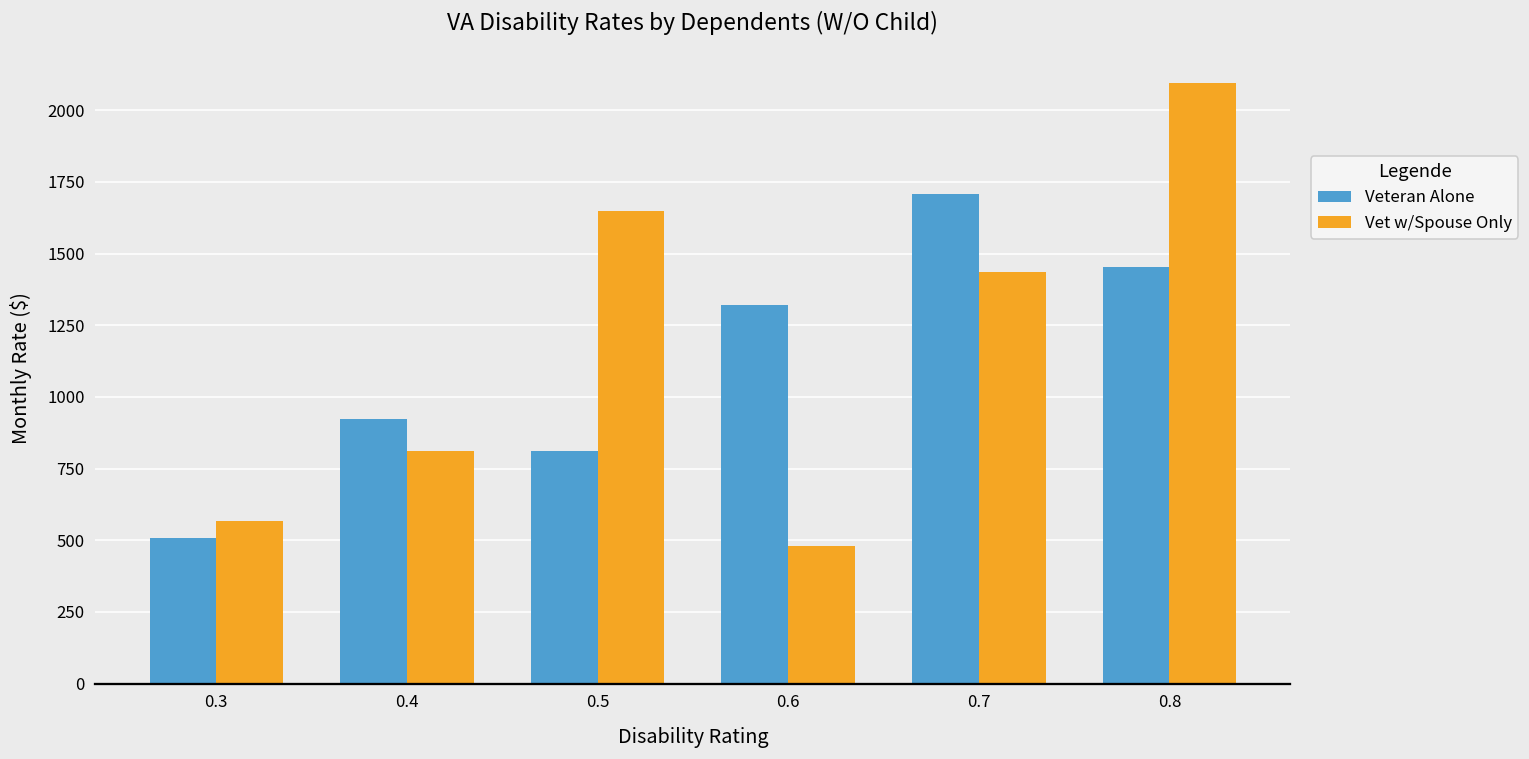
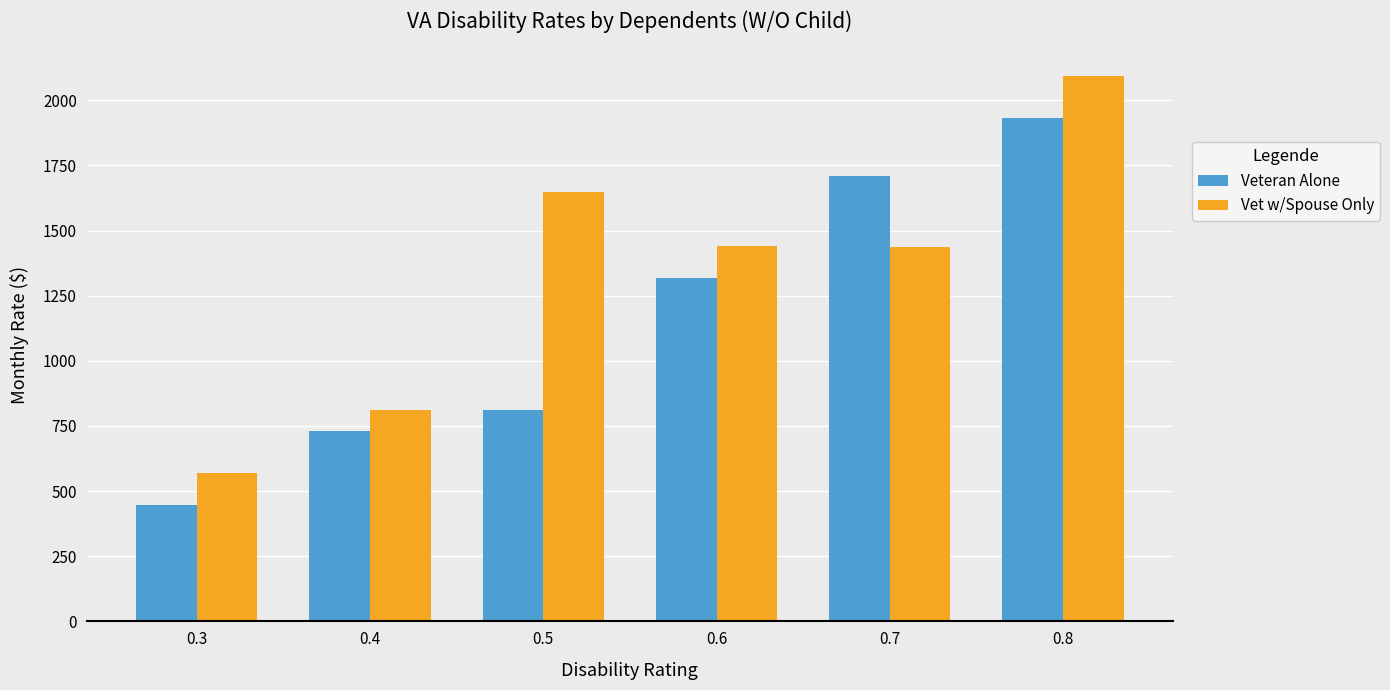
Veteran Alone, 0.3: 510 -> 450
Veteran Alone, 0.4: 920 -> 730
Vet w/Spouse Only, 0.6: 480 -> 1440
Veteran Alone, 0.8: 1450 -> 1930
